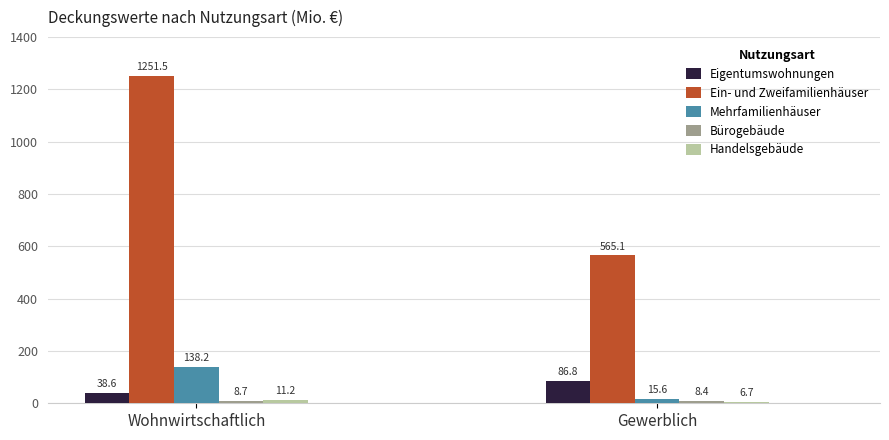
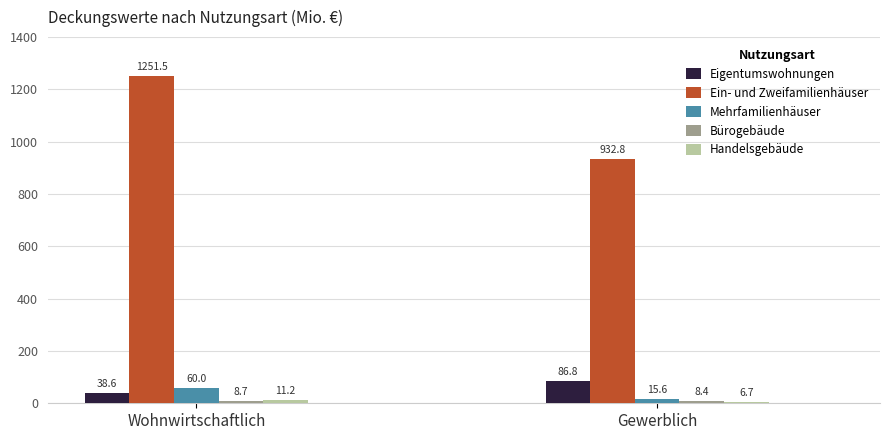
Mehrfamilienhäuser, Wohnwirtschaftlich: 138.2 -> 60.0
Ein- und Zweifamilienhäuser, Gewerblich: 565.1 -> 932.8
